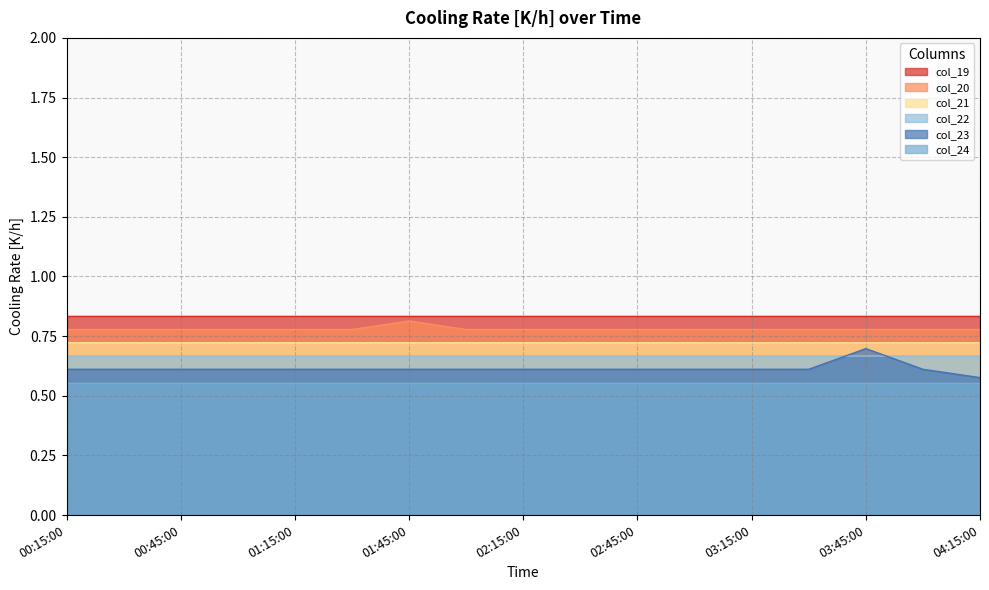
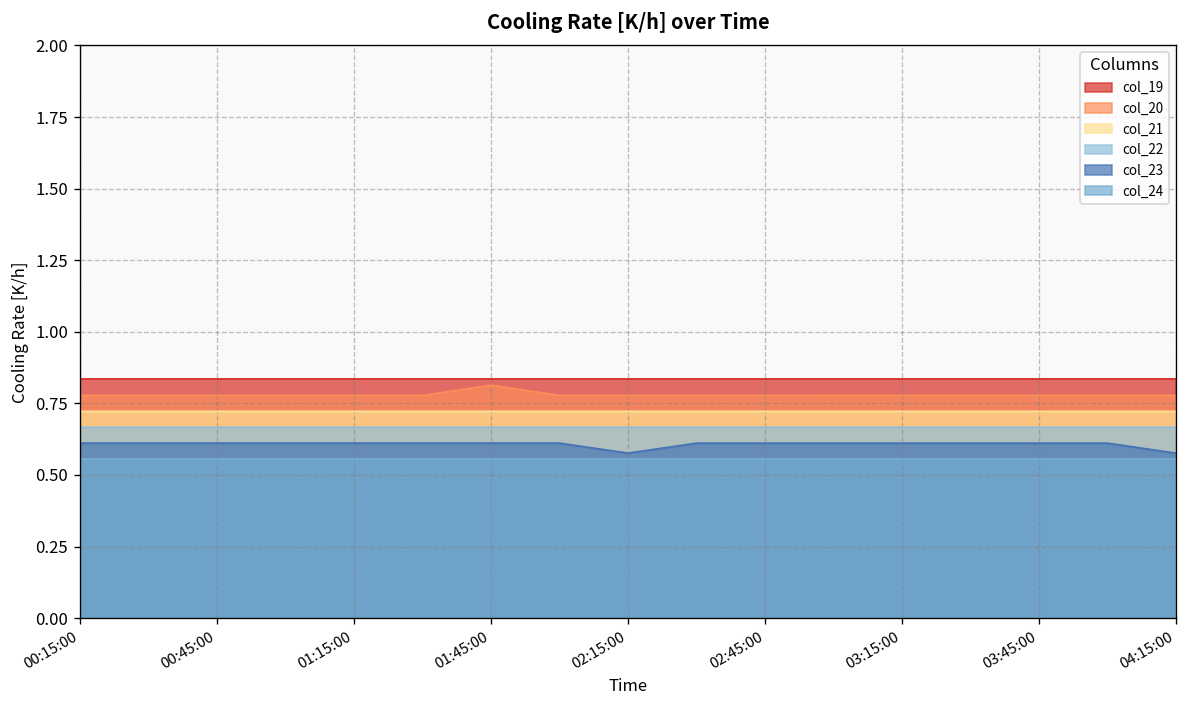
col_23, 02:15:00: 0.61 -> 0.58
col_23, 03:45:00: 0.70 -> 0.61
